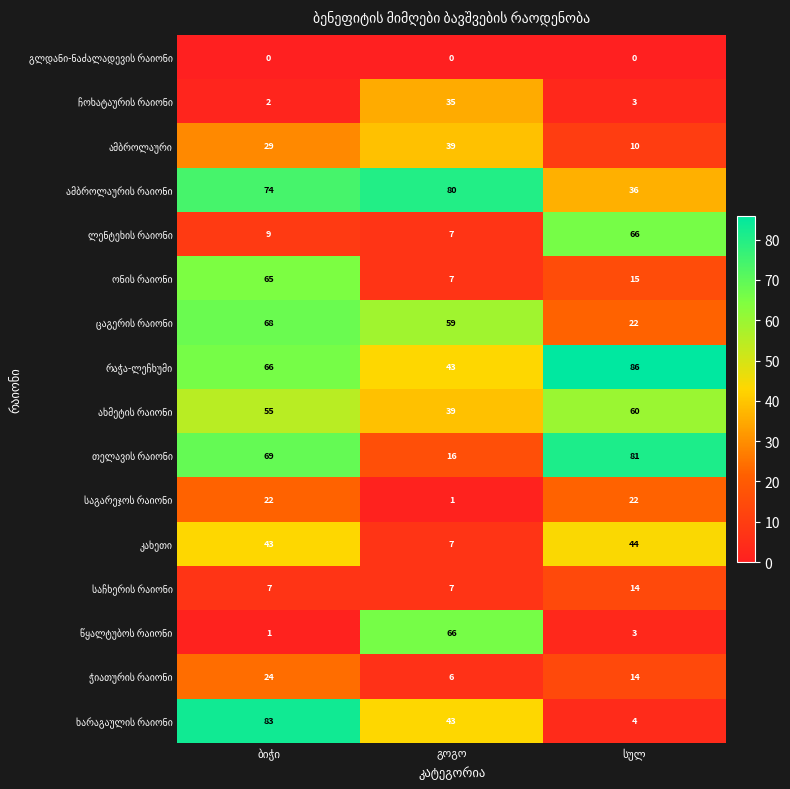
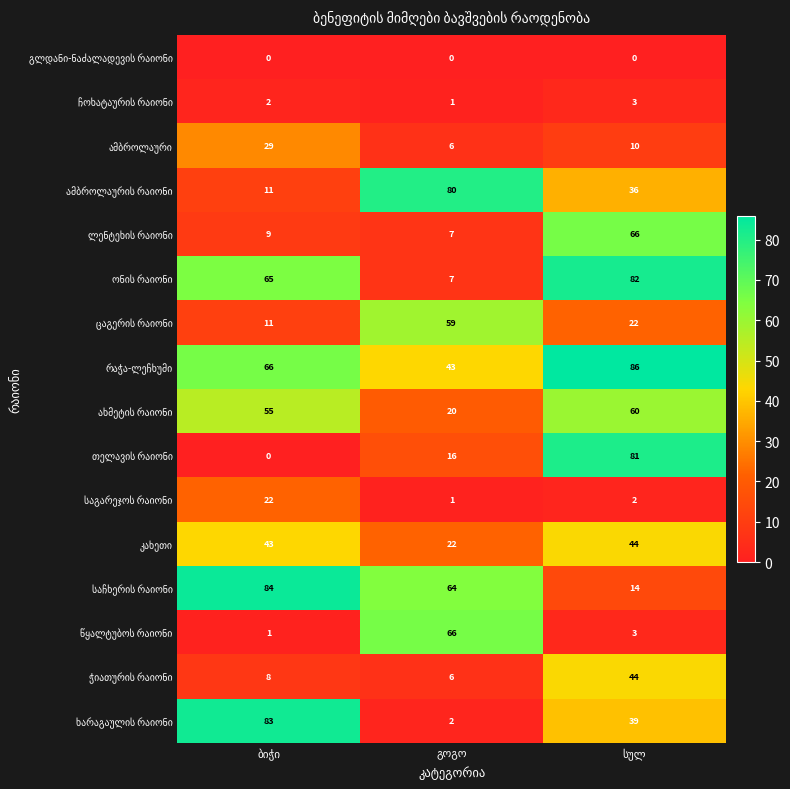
ჩოხატაურის რაიონი, გოგო: 35 -> 1
ამბროლაური, გოგო: 39 -> 6
ამბროლაურის რაიონი, ბიჭი: 74 -> 11
ონის რაიონი, სულ: 15 -> 82
ცაგერის რაიონი, ბიჭი: 68 -> 11
ახმეტის რაიონი, გოგო: 39 -> 20
თელავის რაიონი, ბიჭი: 69 -> 0
საგარეჯოს რაიონი, სულ: 22 -> 2
კახეთი, გოგო: 7 -> 22
საჩხერის რაიონი, ბიჭი: 7 -> 84
საჩხერის რაიონი, გოგო: 7 -> 64
ჭიათურის რაიონი, ბიჭი: 24 -> 8
ჭიათურის რაიონი, სულ: 14 -> 44
ხარაგაულის რაიონი, გოგო: 43 -> 2
ხარაგაულის რაიონი, სულ: 4 -> 39
